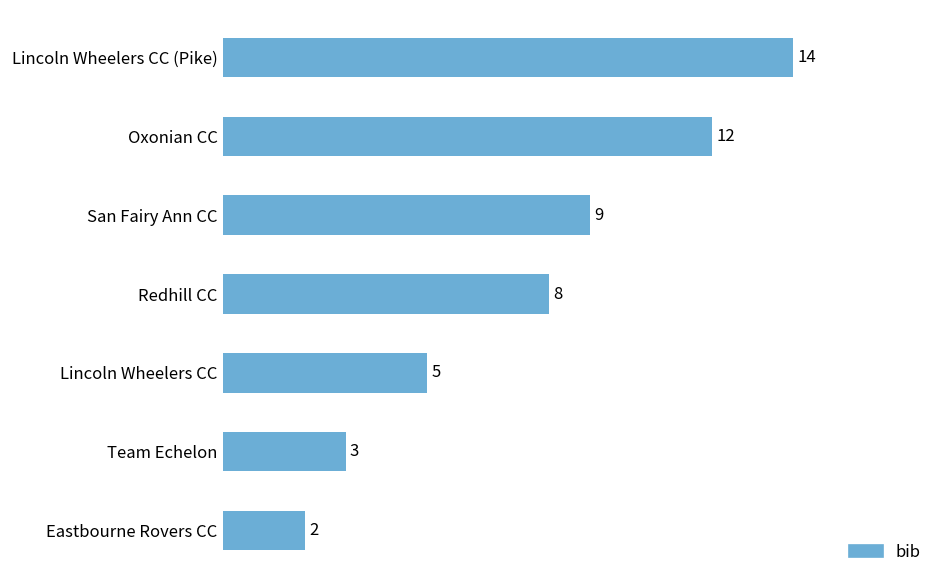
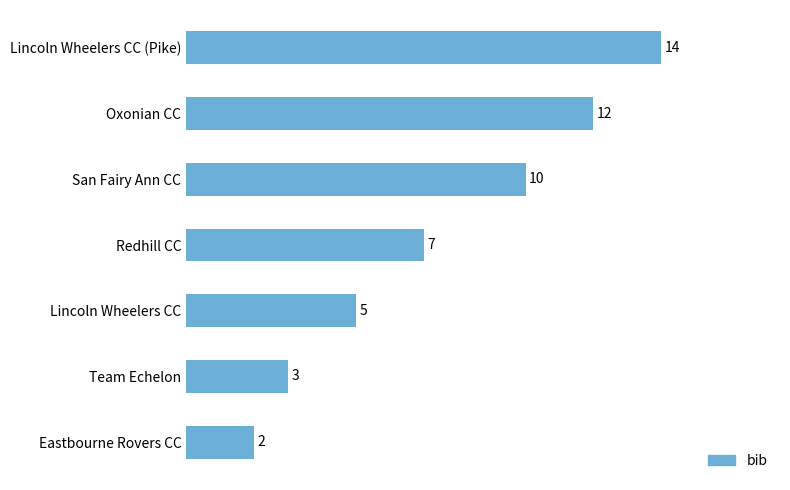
San Fairy Ann CC: 9 -> 10
Redhill CC: 8 -> 7
